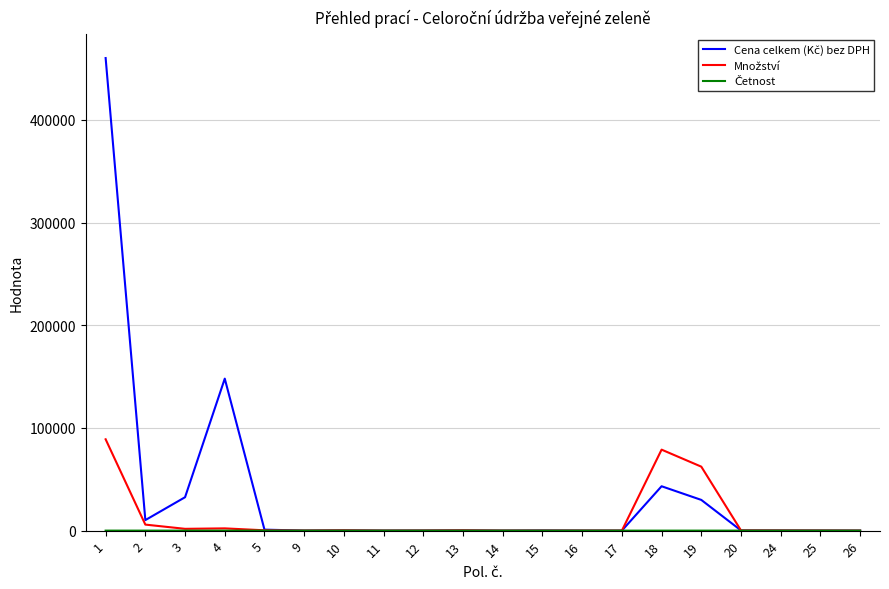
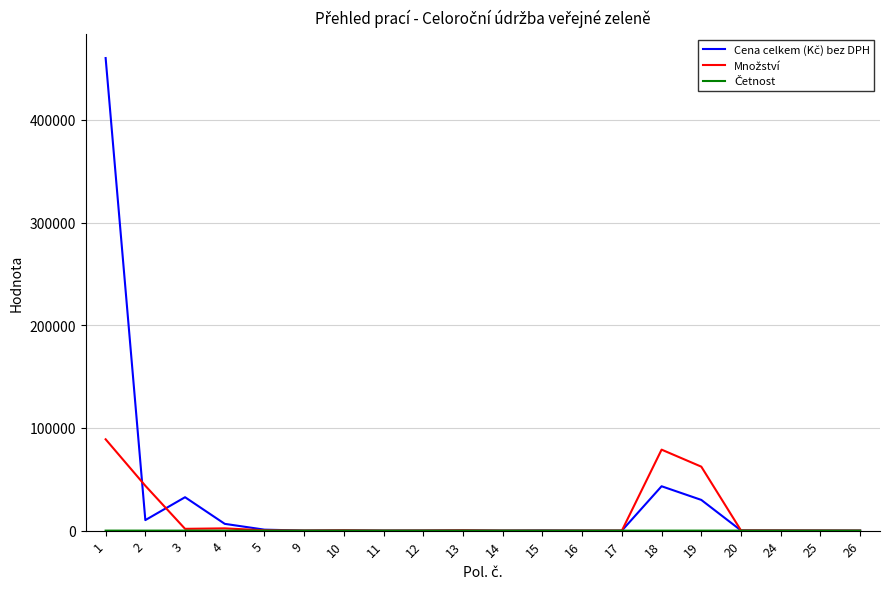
Množství, 2: 6000 -> 44000
Cena celkem (Kč) bez DPH, 4: 148000 -> 7000
